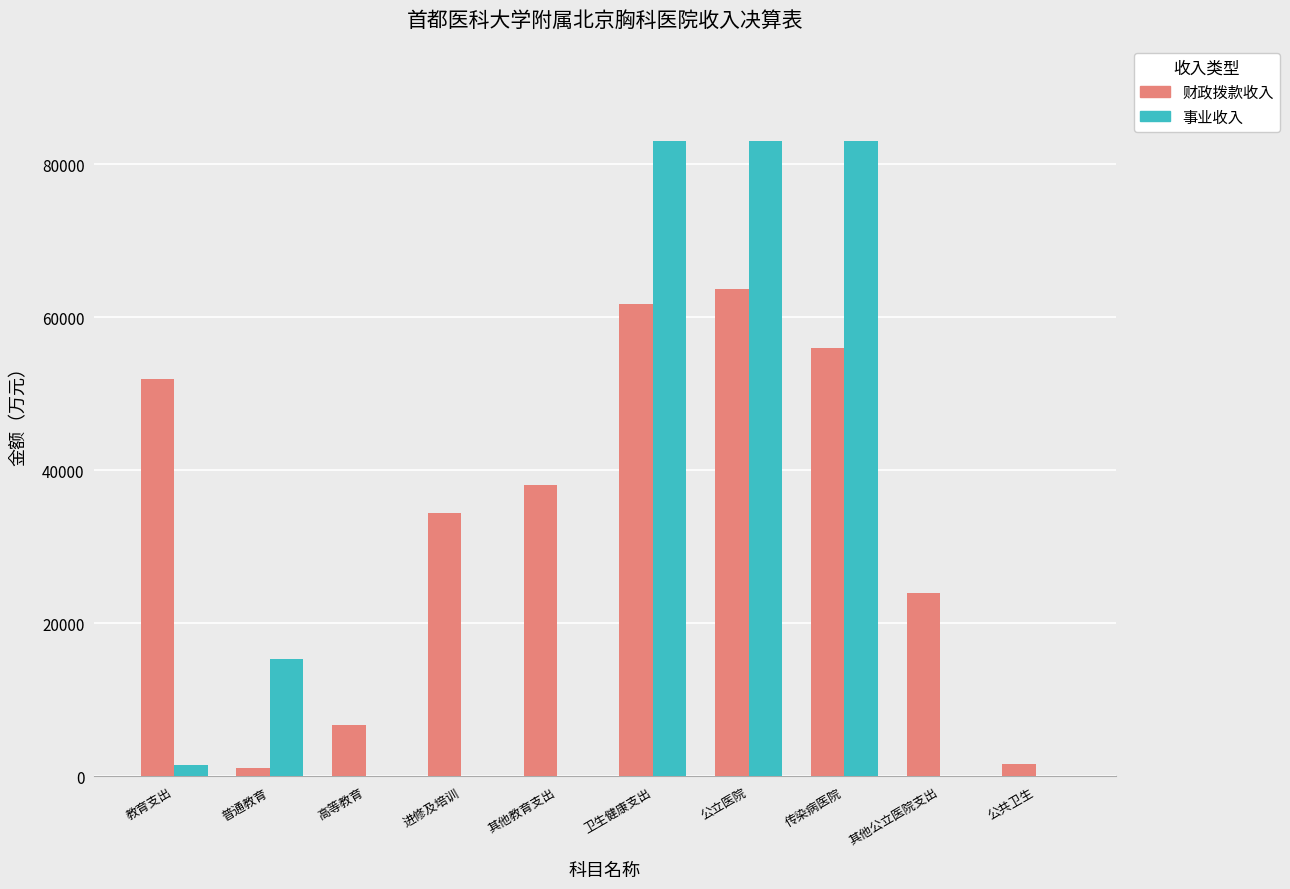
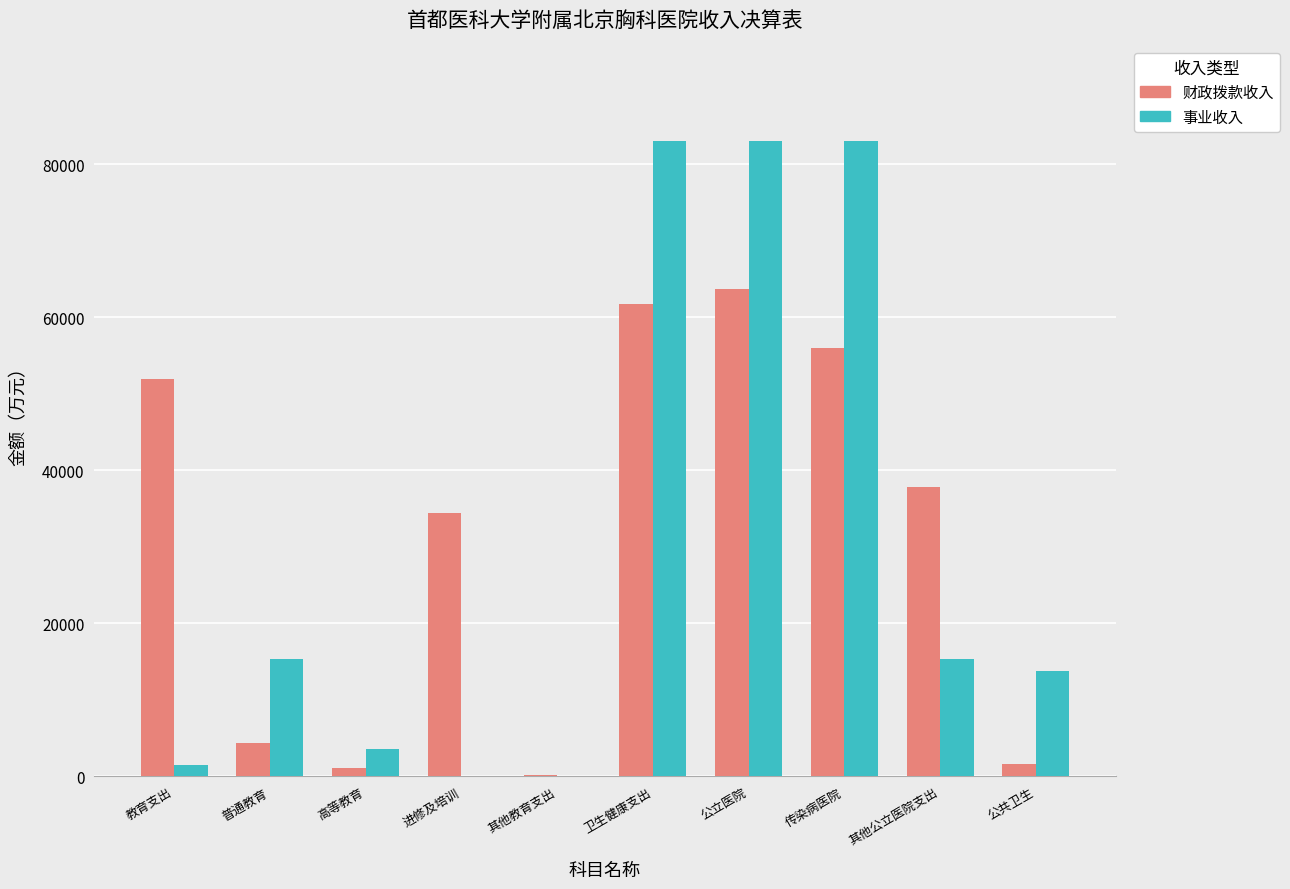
财政拨款收入, 普通教育: 1000 -> 4000
财政拨款收入, 高等教育: 7000 -> 1000
事业收入, 高等教育: 0 -> 4000
财政拨款收入, 其他教育支出: 38000 -> 0
财政拨款收入, 其他公立医院支出: 24000 -> 38000
事业收入, 其他公立医院支出: 0 -> 15000
事业收入, 公共卫生: 0 -> 14000
